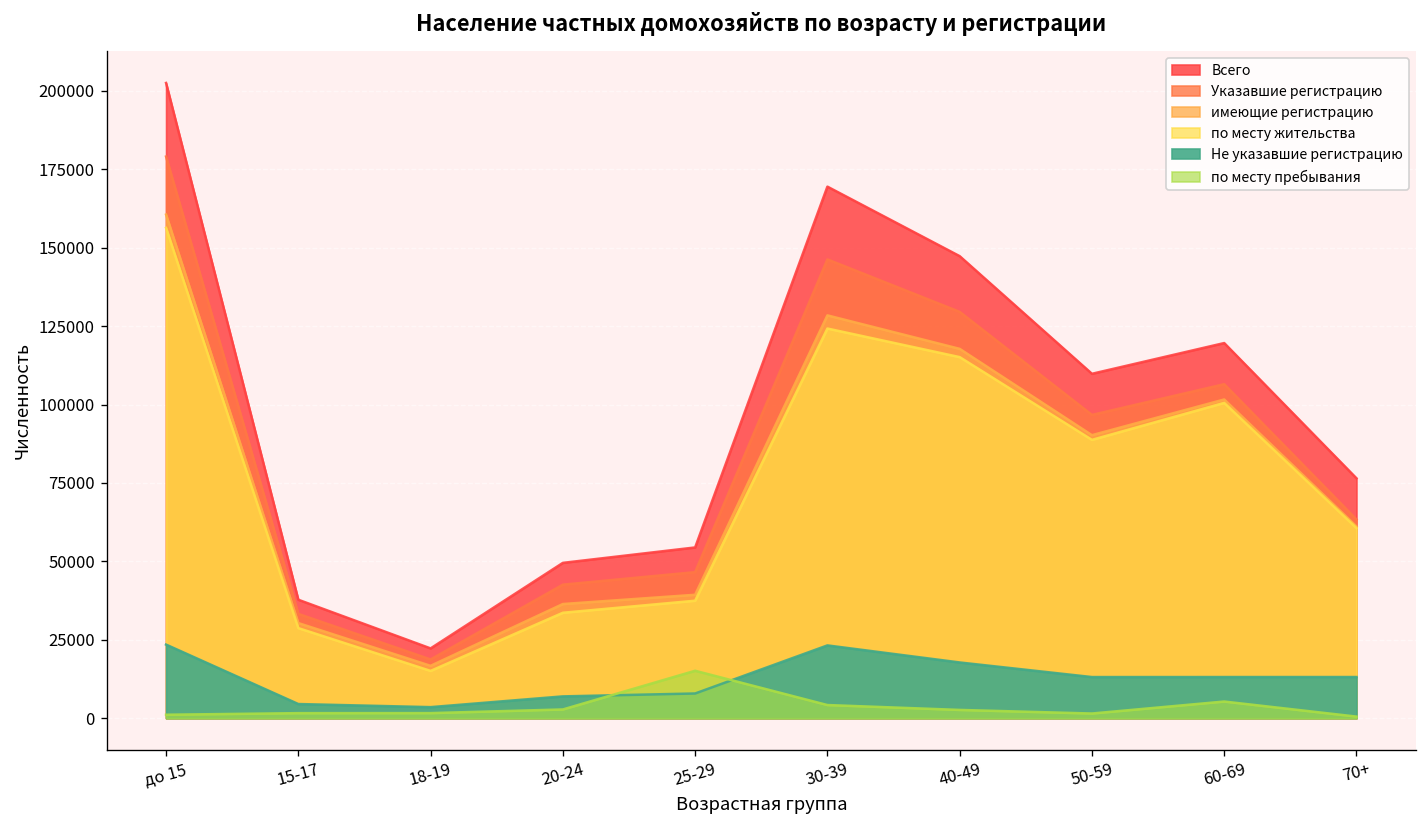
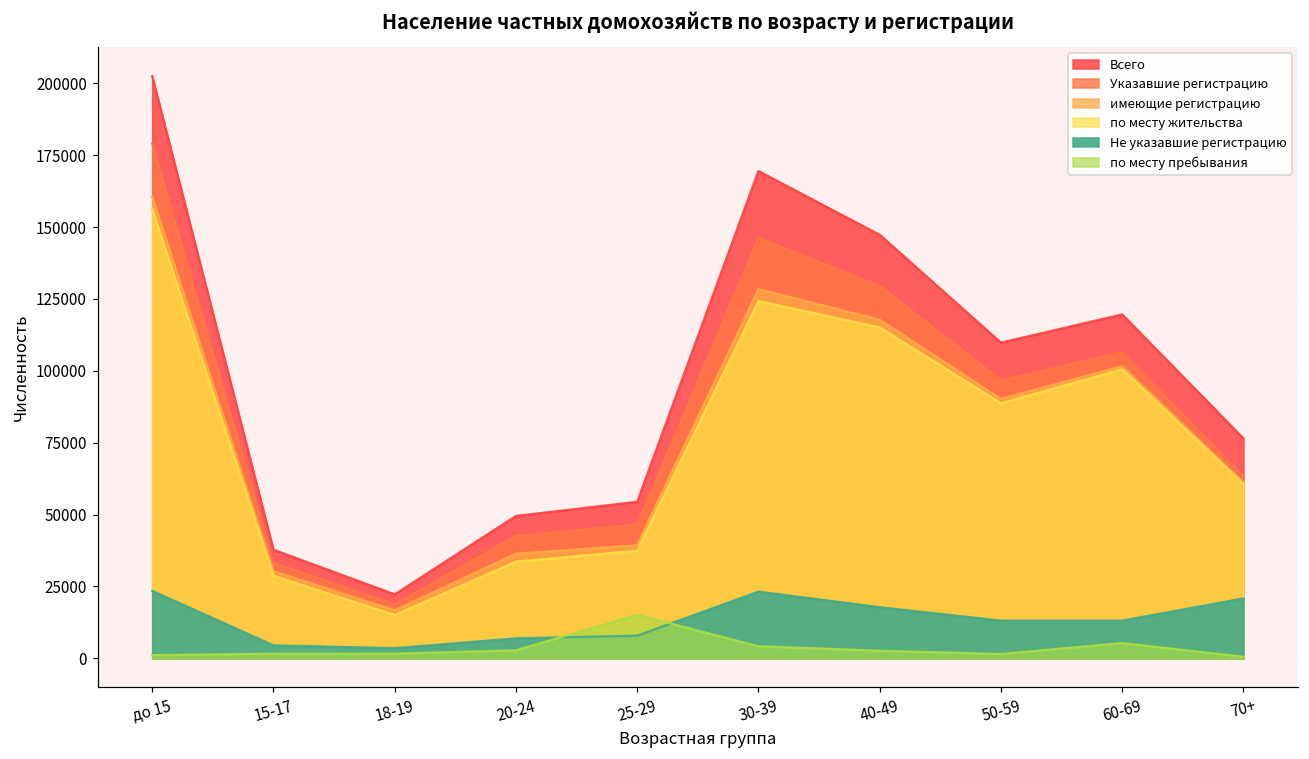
Не указавшие регистрацию, 70+: 13000 -> 21000
